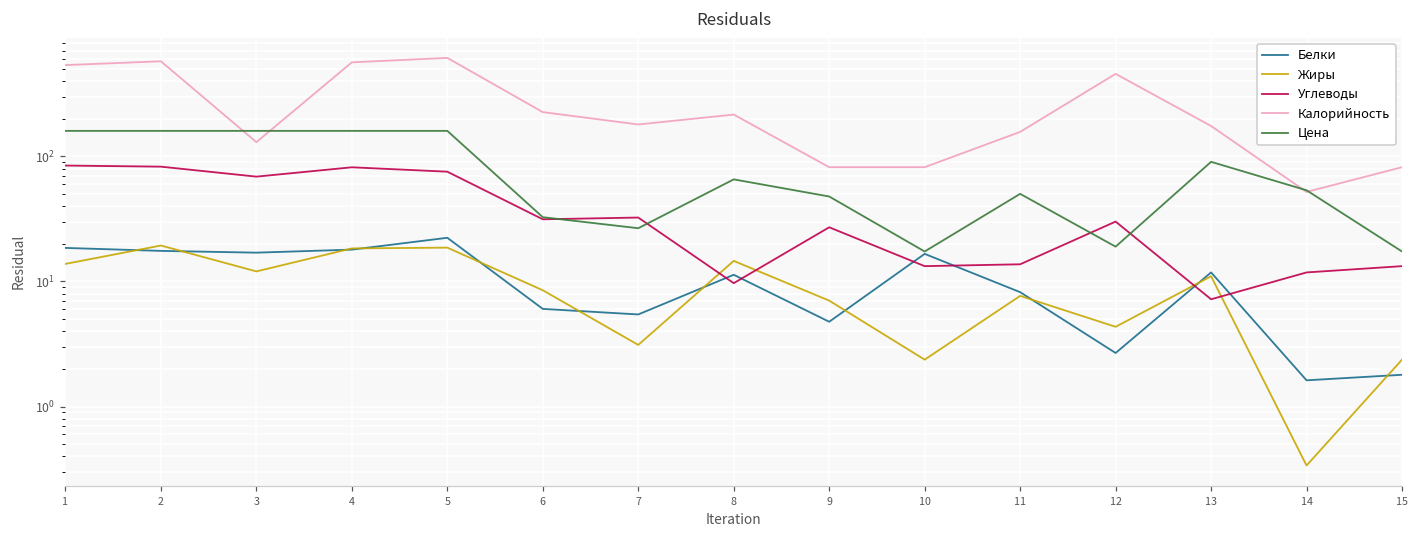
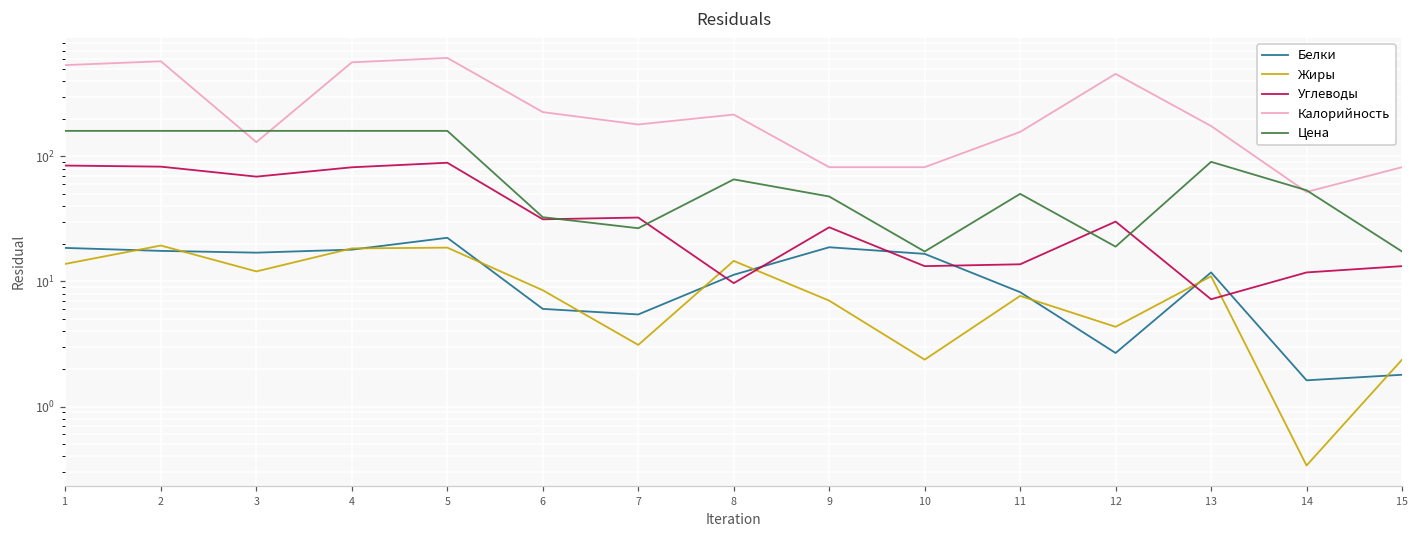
Углеводы, 5: 80 -> 90
Белки, 9: 4.8 -> 19
